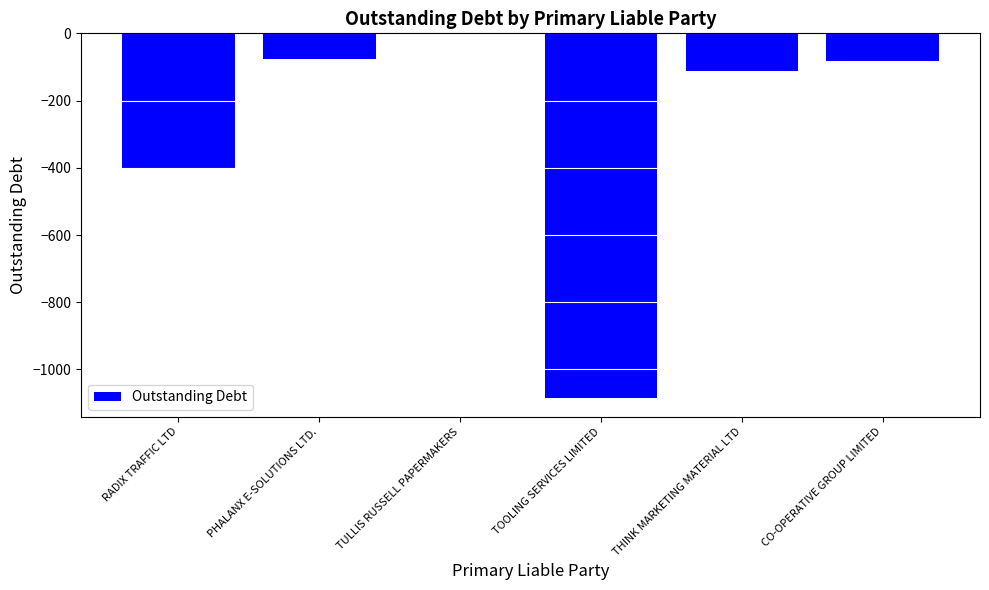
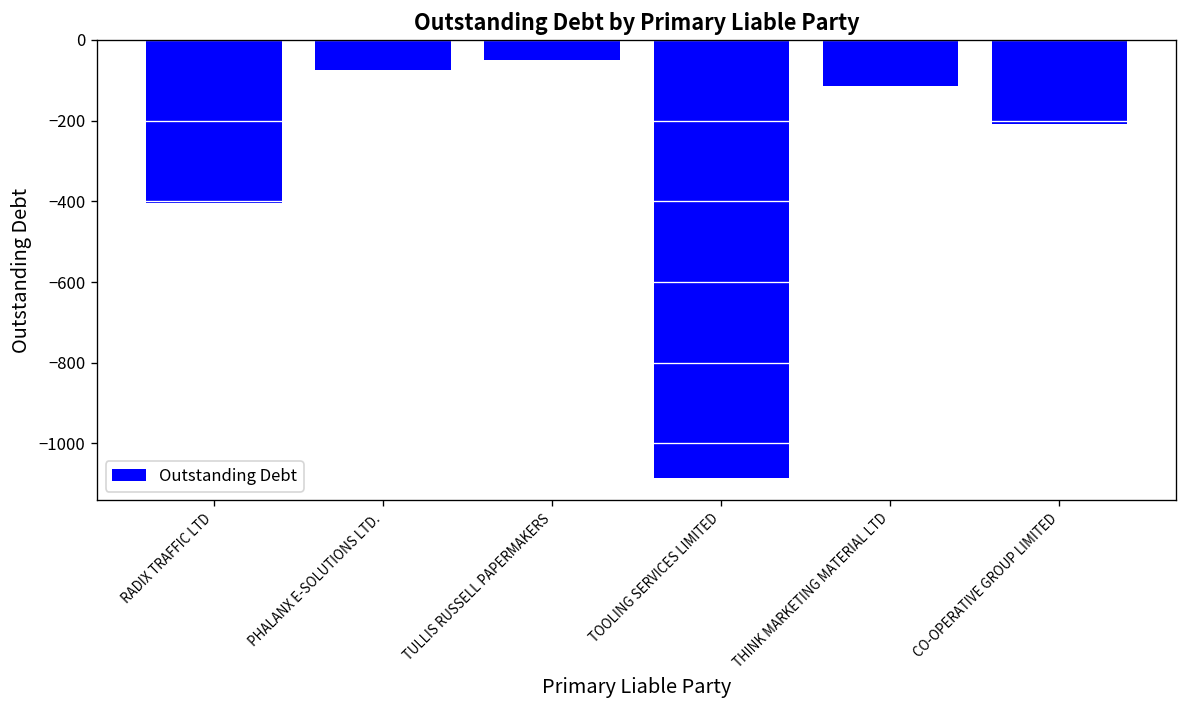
TULLIS RUSSELL PAPERMAKERS: 0 -> -50
CO-OPERATIVE GROUP LIMITED: -80 -> -210
